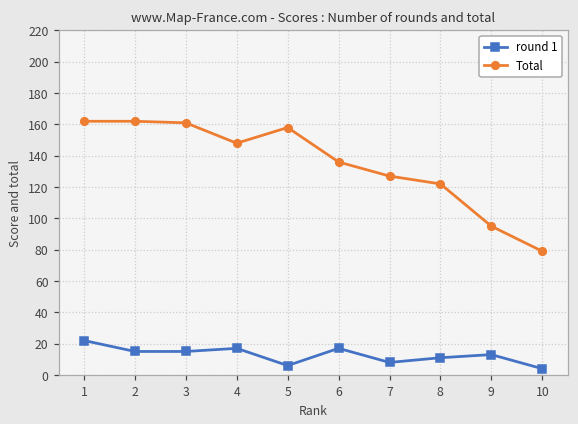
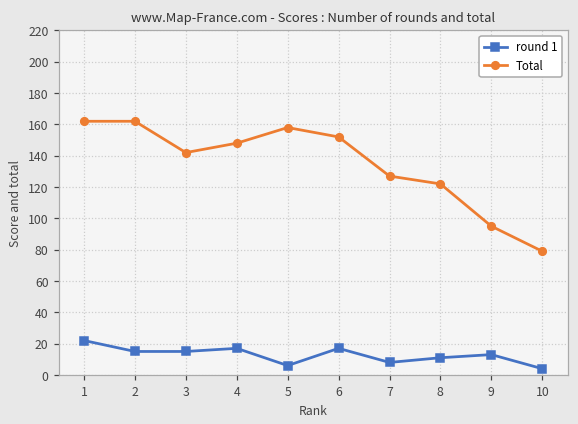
Total, 3: 161 -> 142
Total, 6: 136 -> 152
